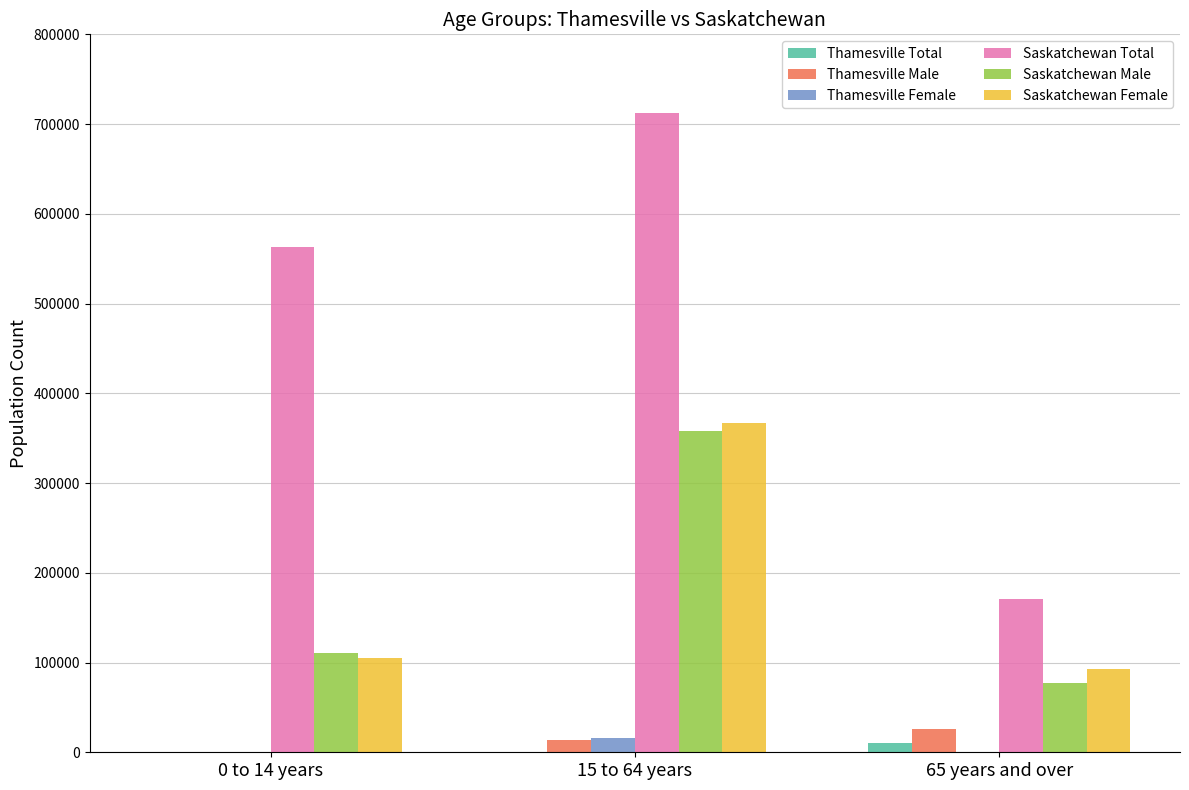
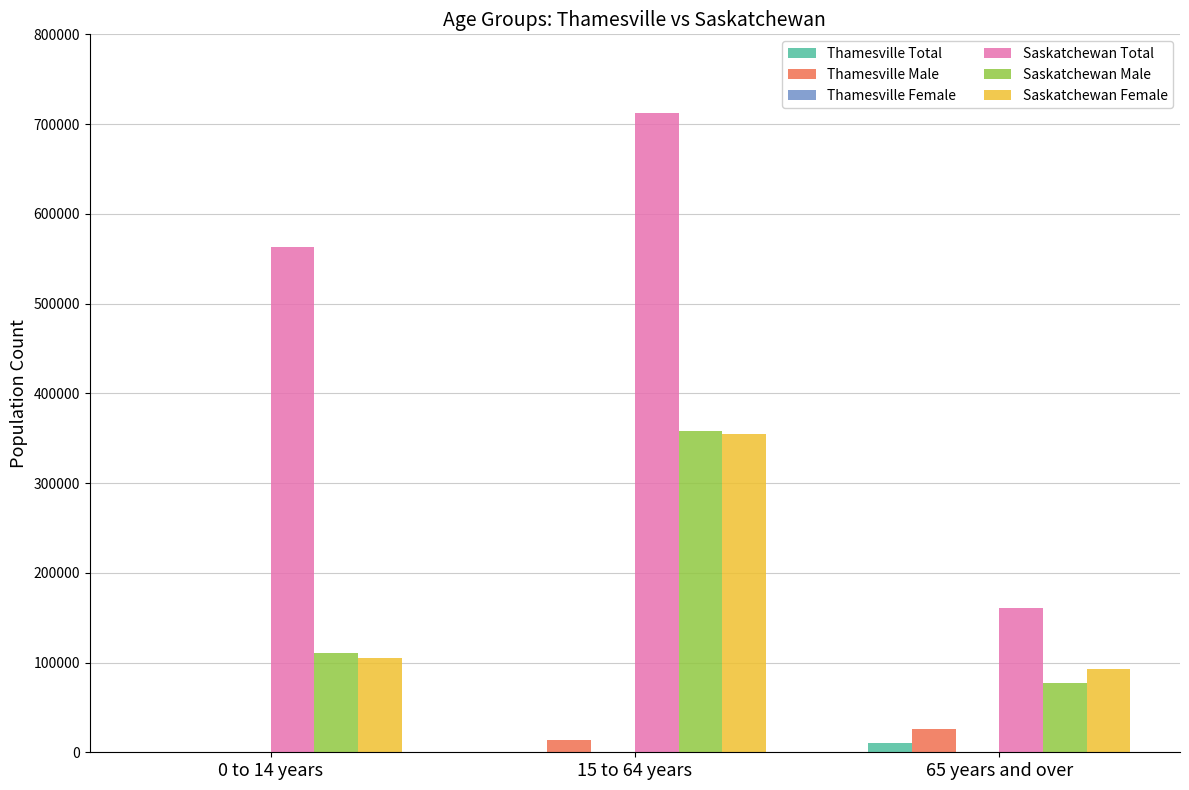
Thamesville Female, 15 to 64 years: 20000 -> 0
Saskatchewan Female, 15 to 64 years: 370000 -> 350000
Saskatchewan Total, 65 years and over: 170000 -> 160000
